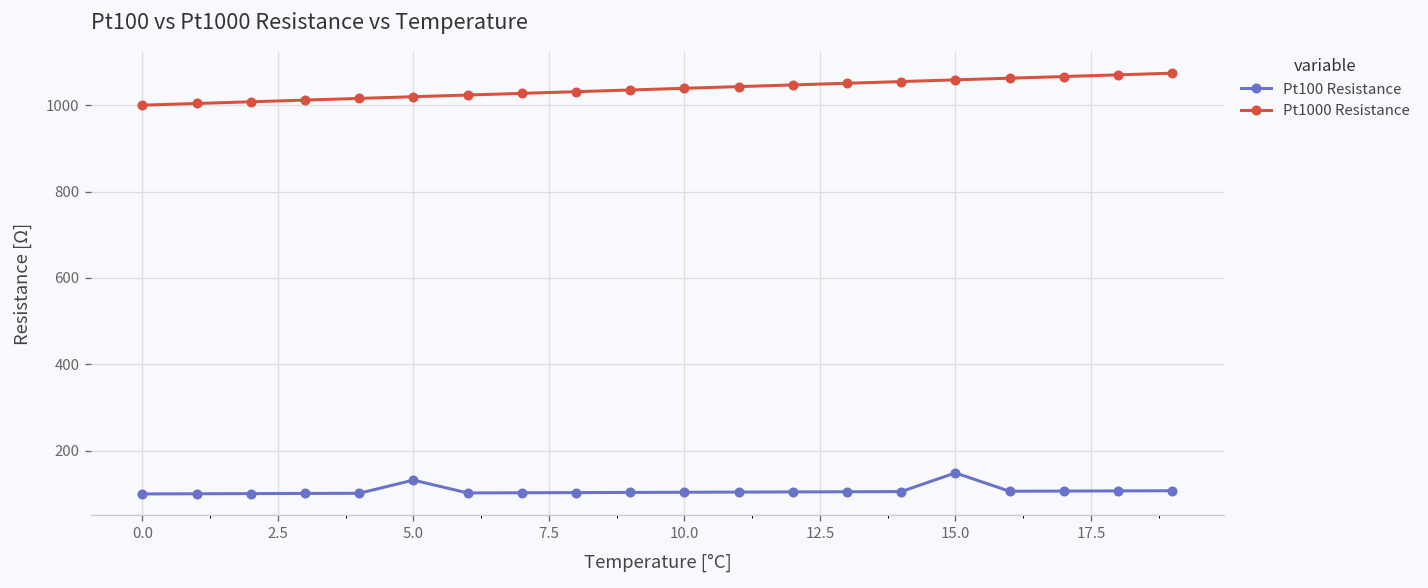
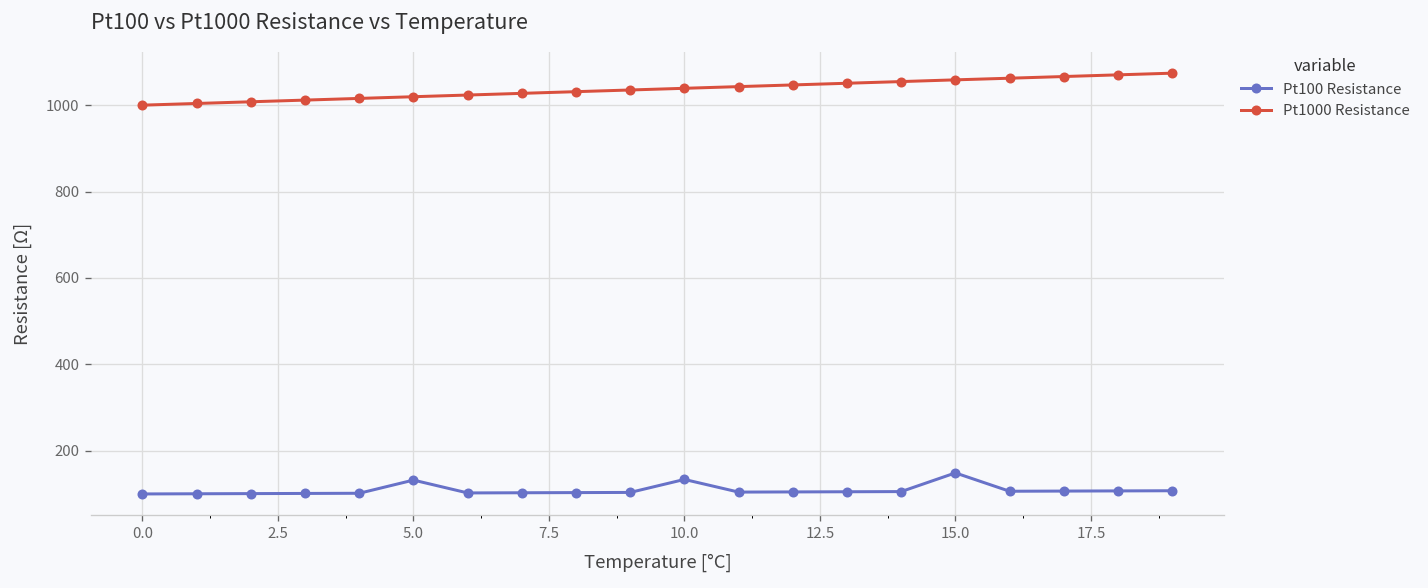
Pt100 Resistance, 10.0: 100 -> 130
